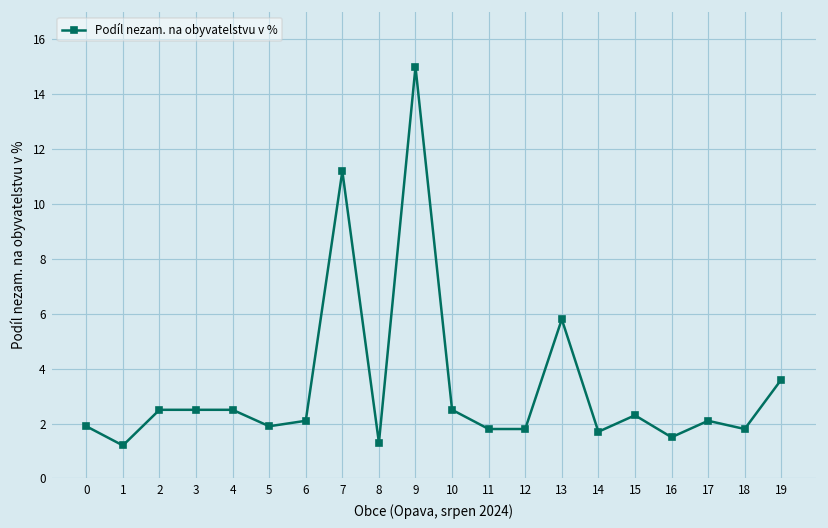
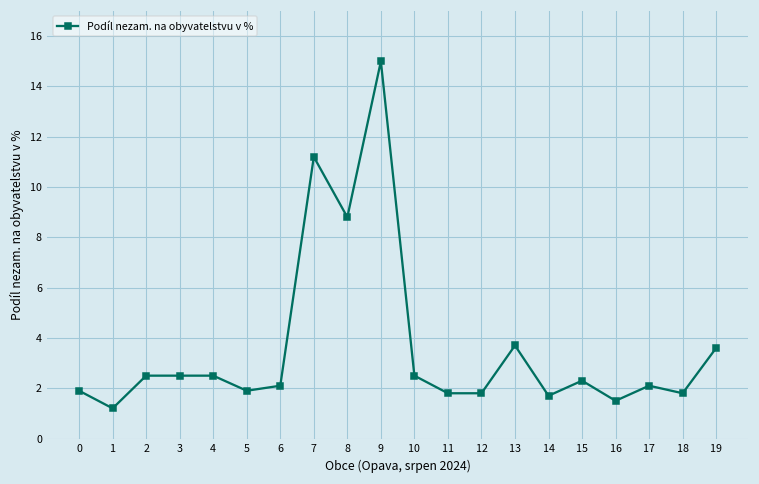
8: 1.3 -> 8.8
13: 5.8 -> 3.7
